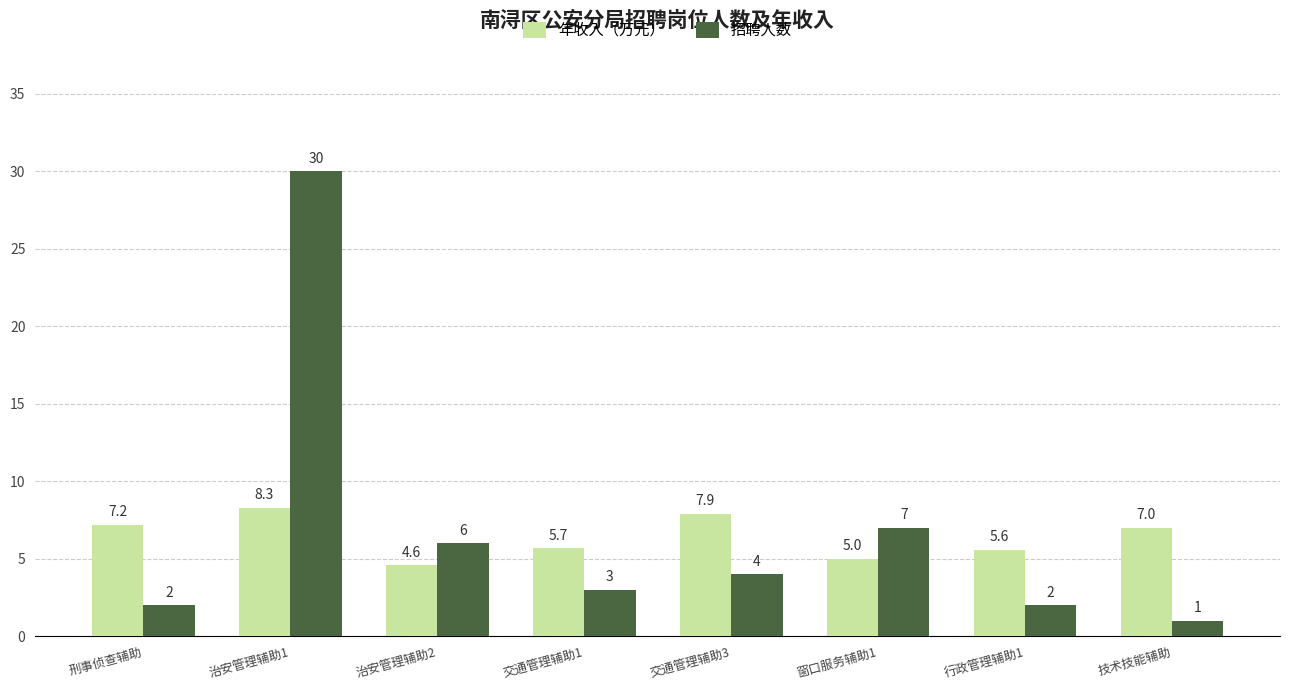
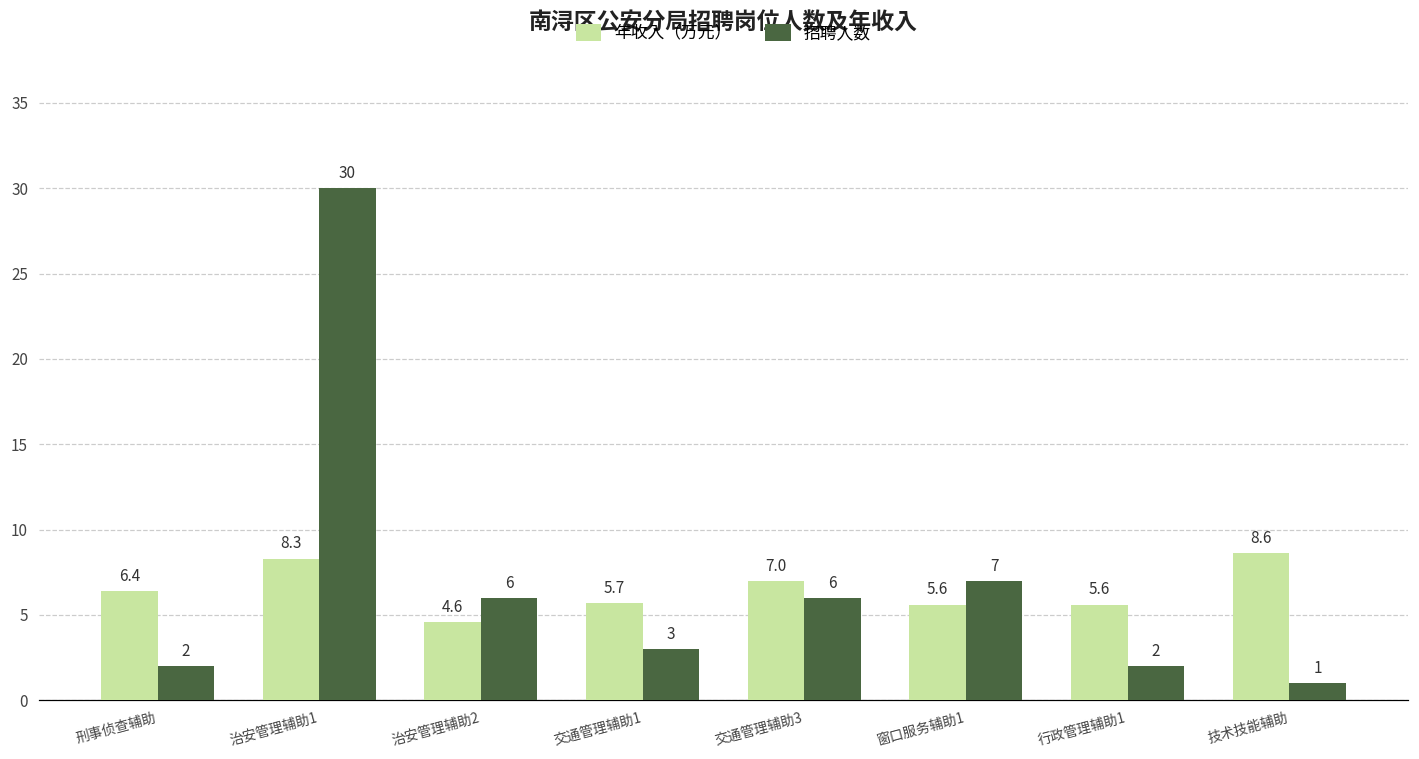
年收入（万元）, 刑事侦查辅助: 7.2 -> 6.4
年收入（万元）, 交通管理辅助3: 7.9 -> 7.0
招聘人数, 交通管理辅助3: 4 -> 6
年收入（万元）, 窗口服务辅助1: 5.0 -> 5.6
年收入（万元）, 技术技能辅助: 7.0 -> 8.6
